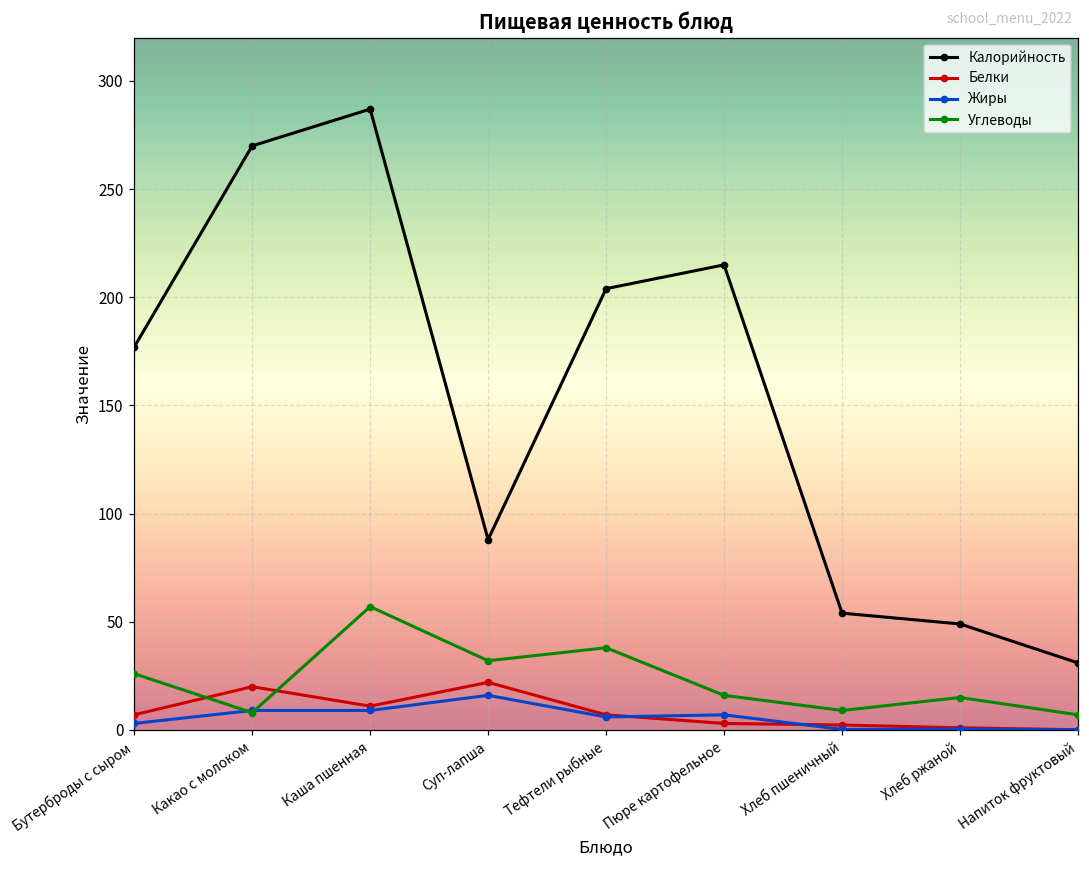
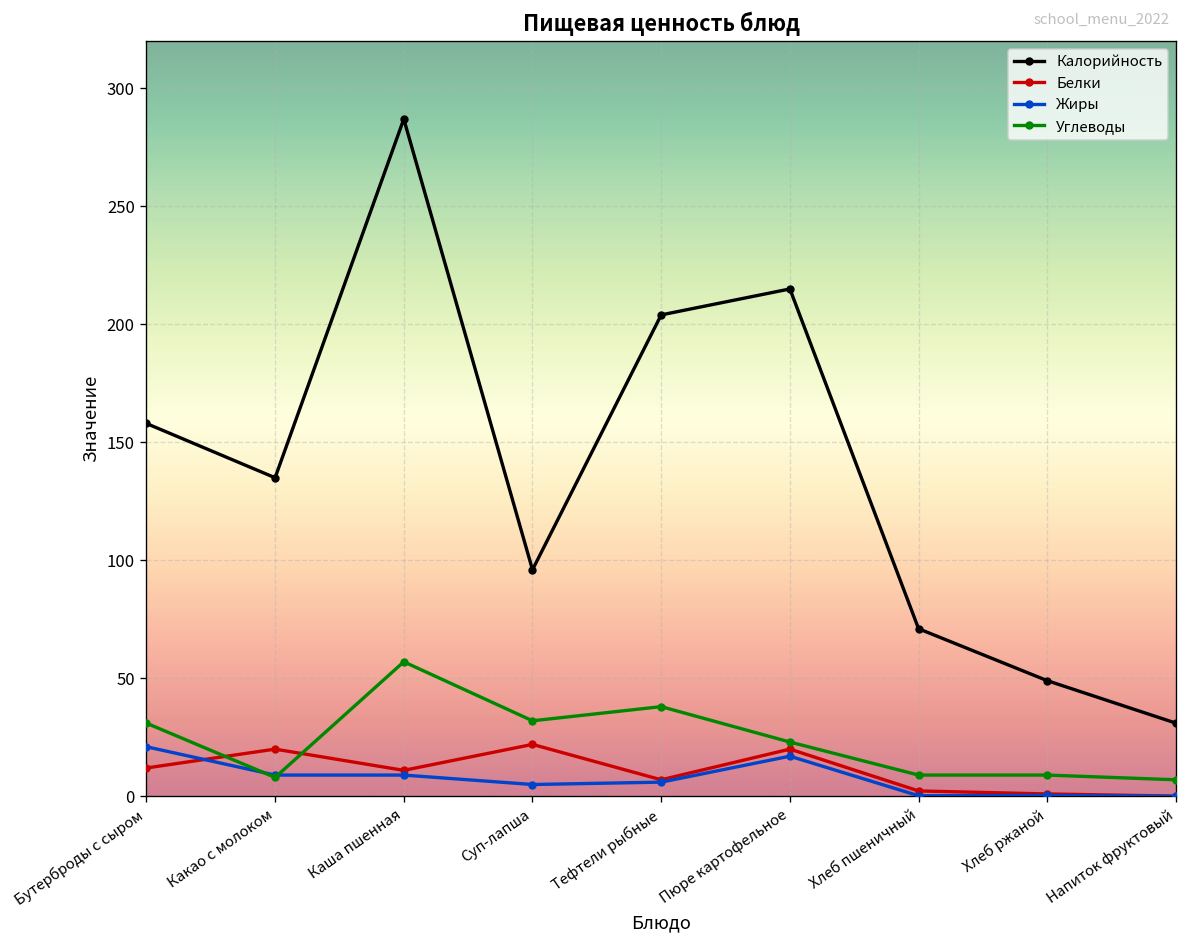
Калорийность, Бутерброды с сыром: 177 -> 158
Белки, Бутерброды с сыром: 7 -> 12
Жиры, Бутерброды с сыром: 3 -> 21
Углеводы, Бутерброды с сыром: 26 -> 31
Калорийность, Какао с молоком: 270 -> 135
Калорийность, Суп-лапша: 88 -> 96
Жиры, Суп-лапша: 16 -> 5
Белки, Пюре картофельное: 3 -> 20
Жиры, Пюре картофельное: 7 -> 17
Углеводы, Пюре картофельное: 16 -> 23
Калорийность, Хлеб пшеничный: 54 -> 71
Углеводы, Хлеб ржаной: 15 -> 9
